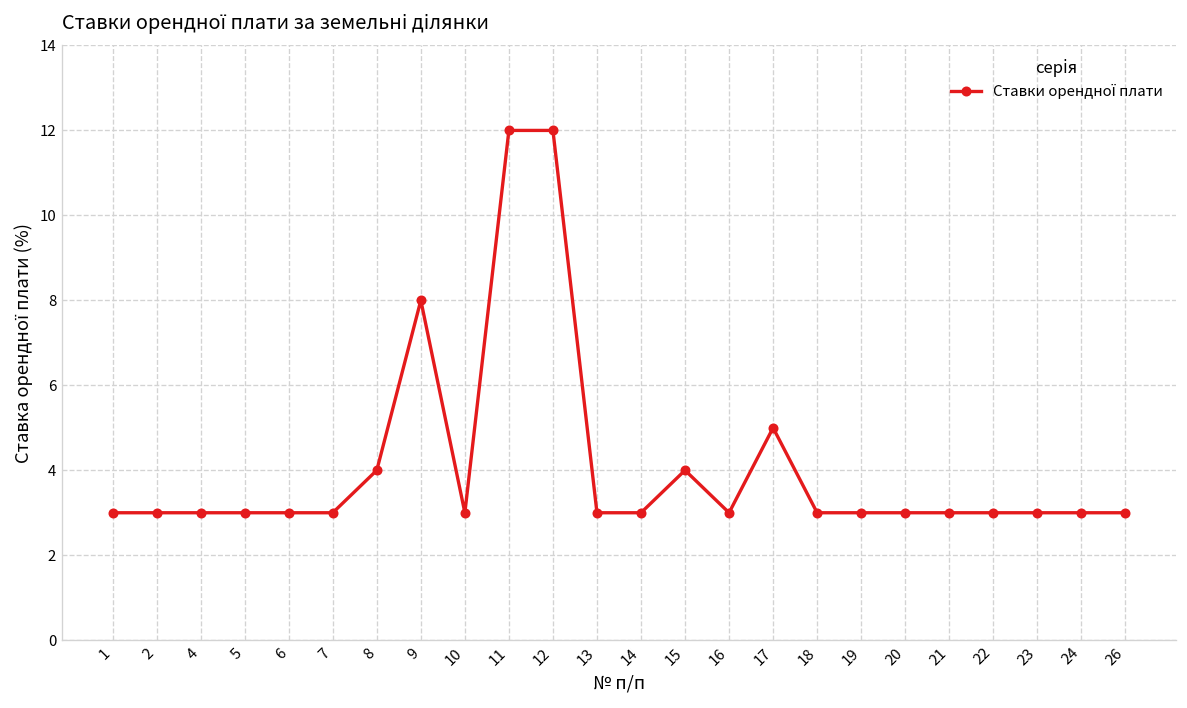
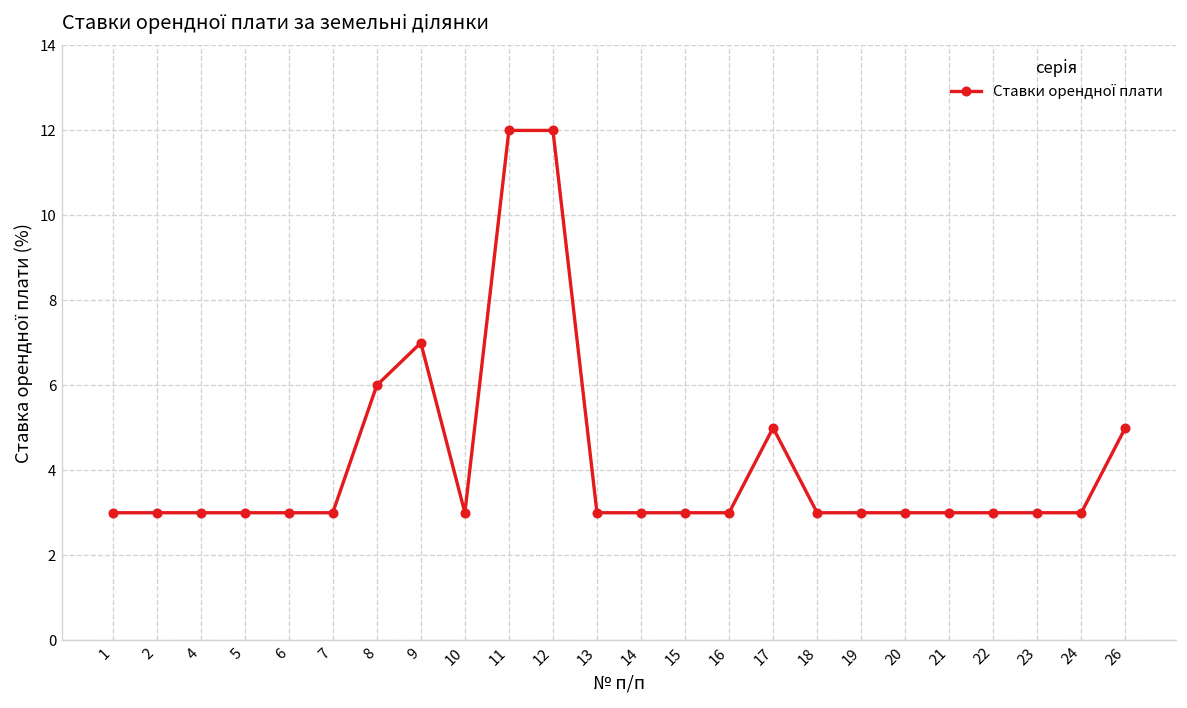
8: 4 -> 6
9: 8 -> 7
15: 4 -> 3
26: 3 -> 5
